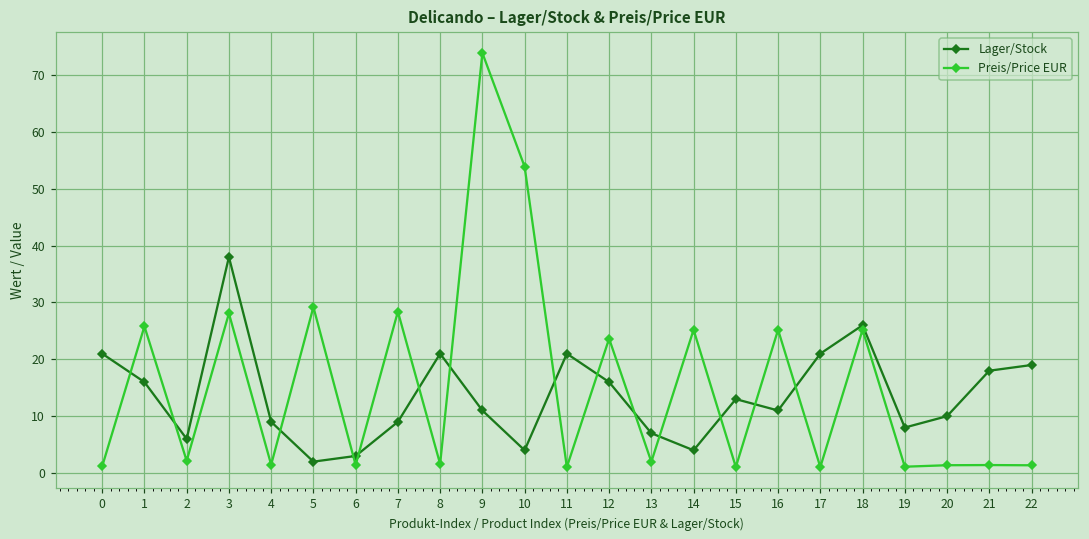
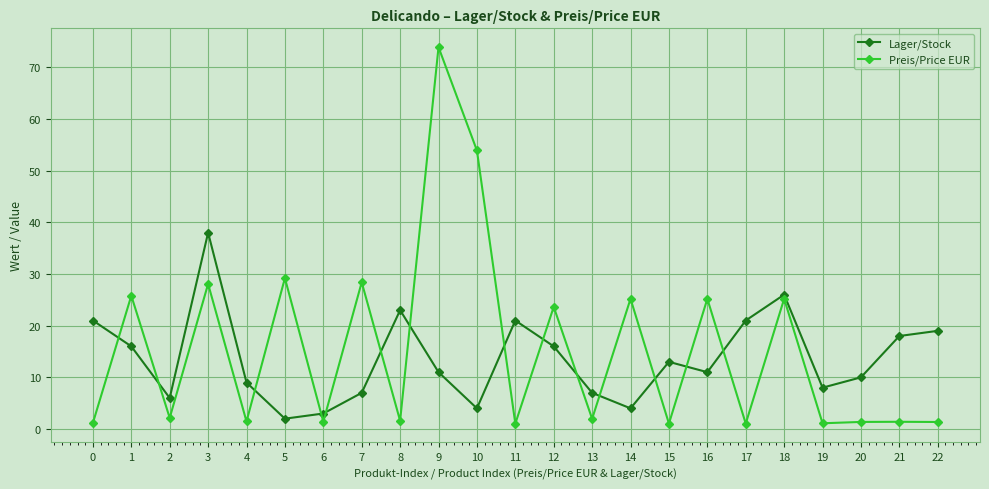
Lager/Stock, 7: 9 -> 7
Lager/Stock, 8: 21 -> 23
